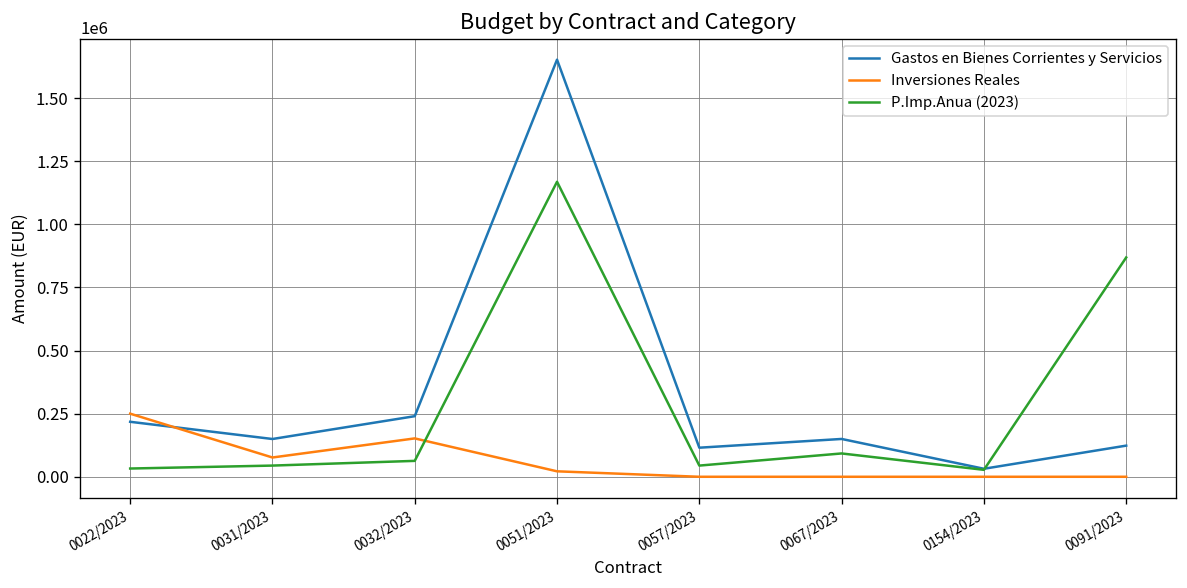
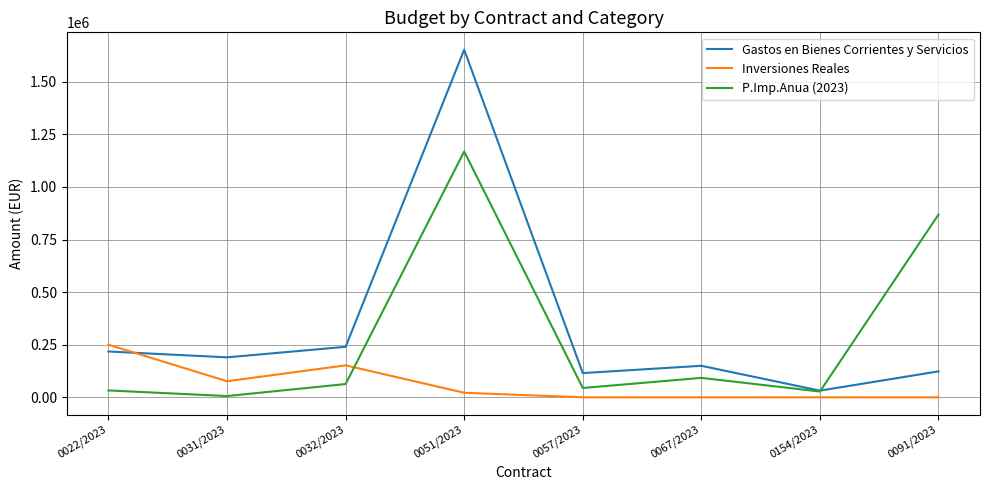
Gastos en Bienes Corrientes y Servicios, 0031/2023: 150000 -> 190000
P.Imp.Anua (2023), 0031/2023: 40000 -> 10000
